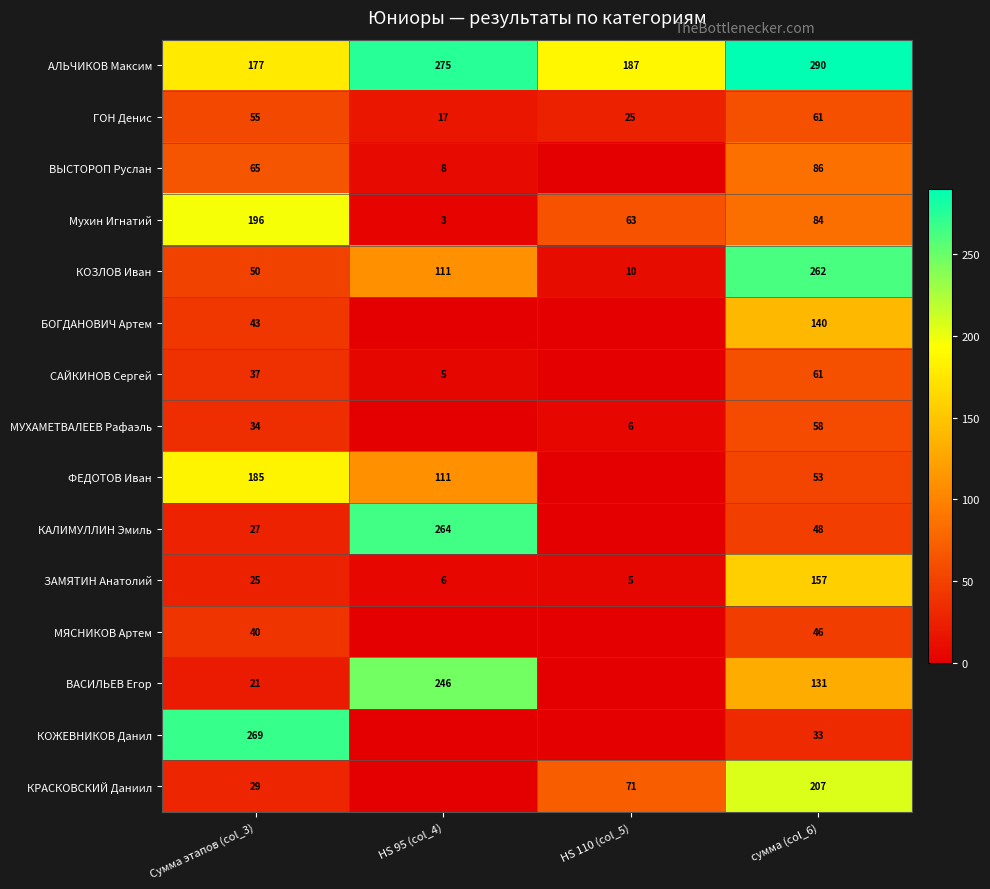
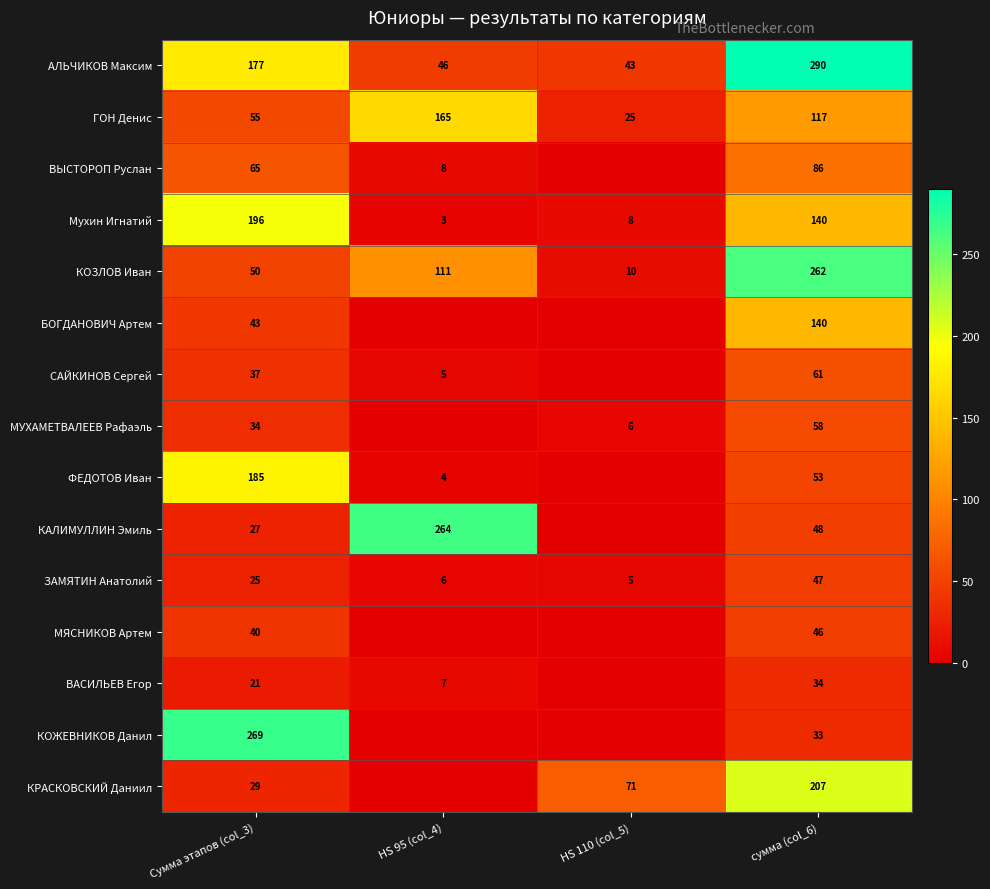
АЛЬЧИКОВ Максим, HS 95 (col_4): 275 -> 46
АЛЬЧИКОВ Максим, HS 110 (col_5): 187 -> 43
ГОН Денис, HS 95 (col_4): 17 -> 165
ГОН Денис, сумма (col_6): 61 -> 117
Мухин Игнатий, HS 110 (col_5): 63 -> 8
Мухин Игнатий, сумма (col_6): 84 -> 140
ФЕДОТОВ Иван, HS 95 (col_4): 111 -> 4
ЗАМЯТИН Анатолий, сумма (col_6): 157 -> 47
ВАСИЛЬЕВ Егор, HS 95 (col_4): 246 -> 7
ВАСИЛЬЕВ Егор, сумма (col_6): 131 -> 34
